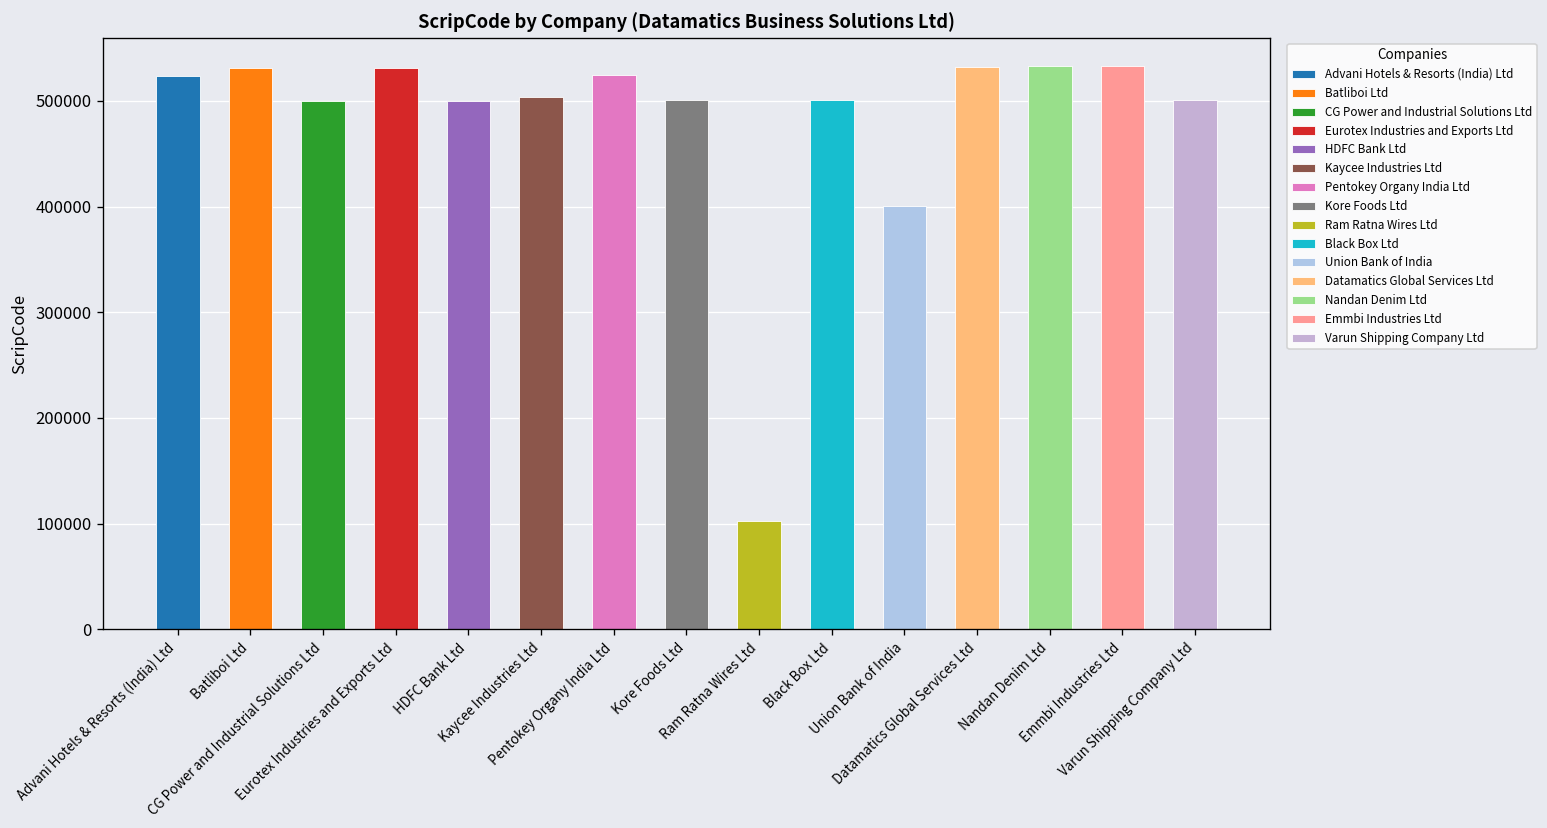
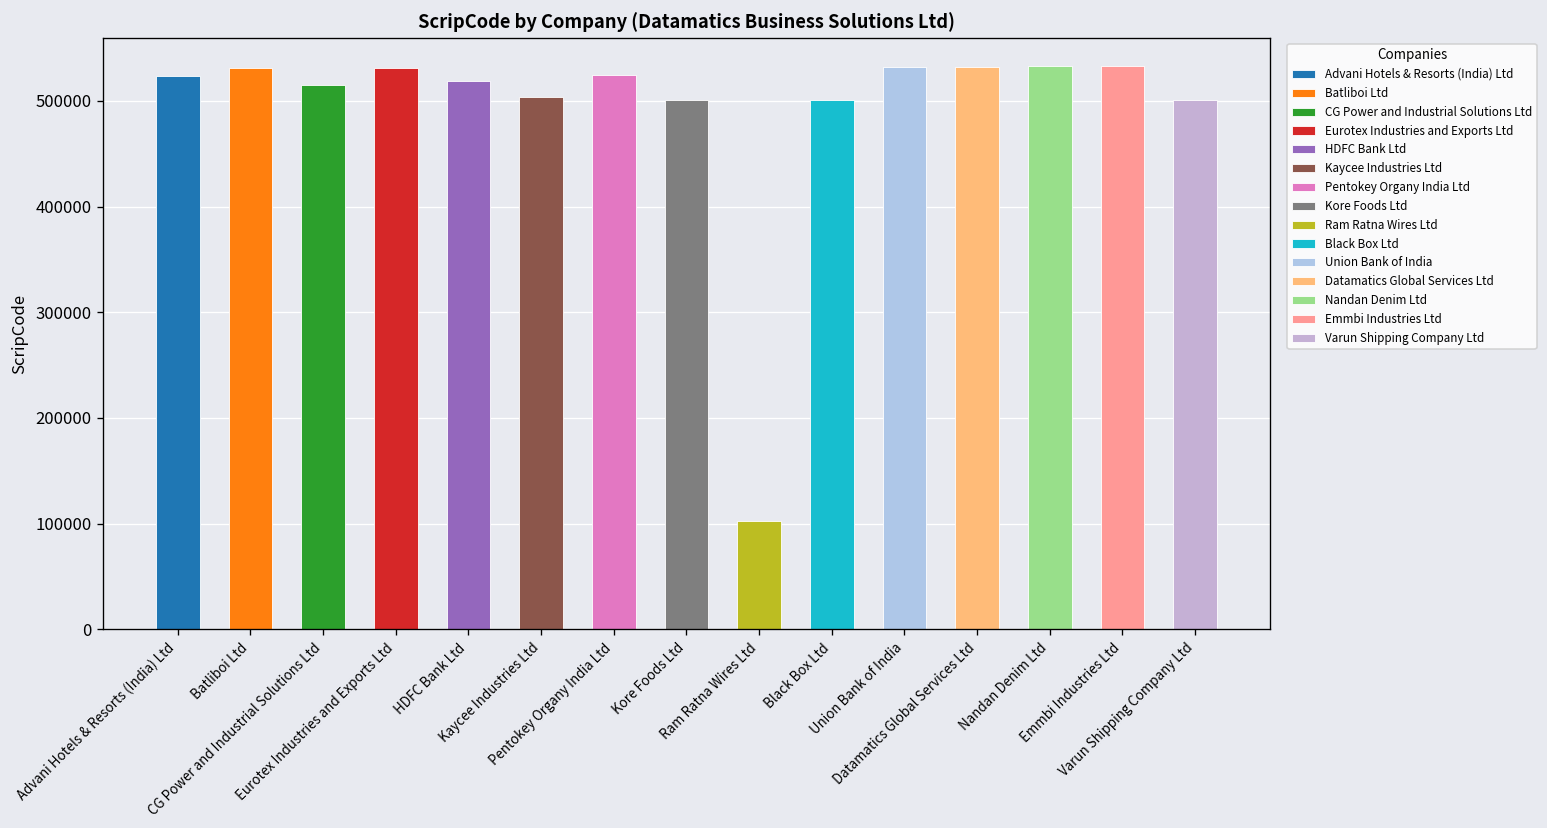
CG Power and Industrial Solutions Ltd: 500000 -> 520000
HDFC Bank Ltd: 500000 -> 520000
Union Bank of India: 400000 -> 530000
